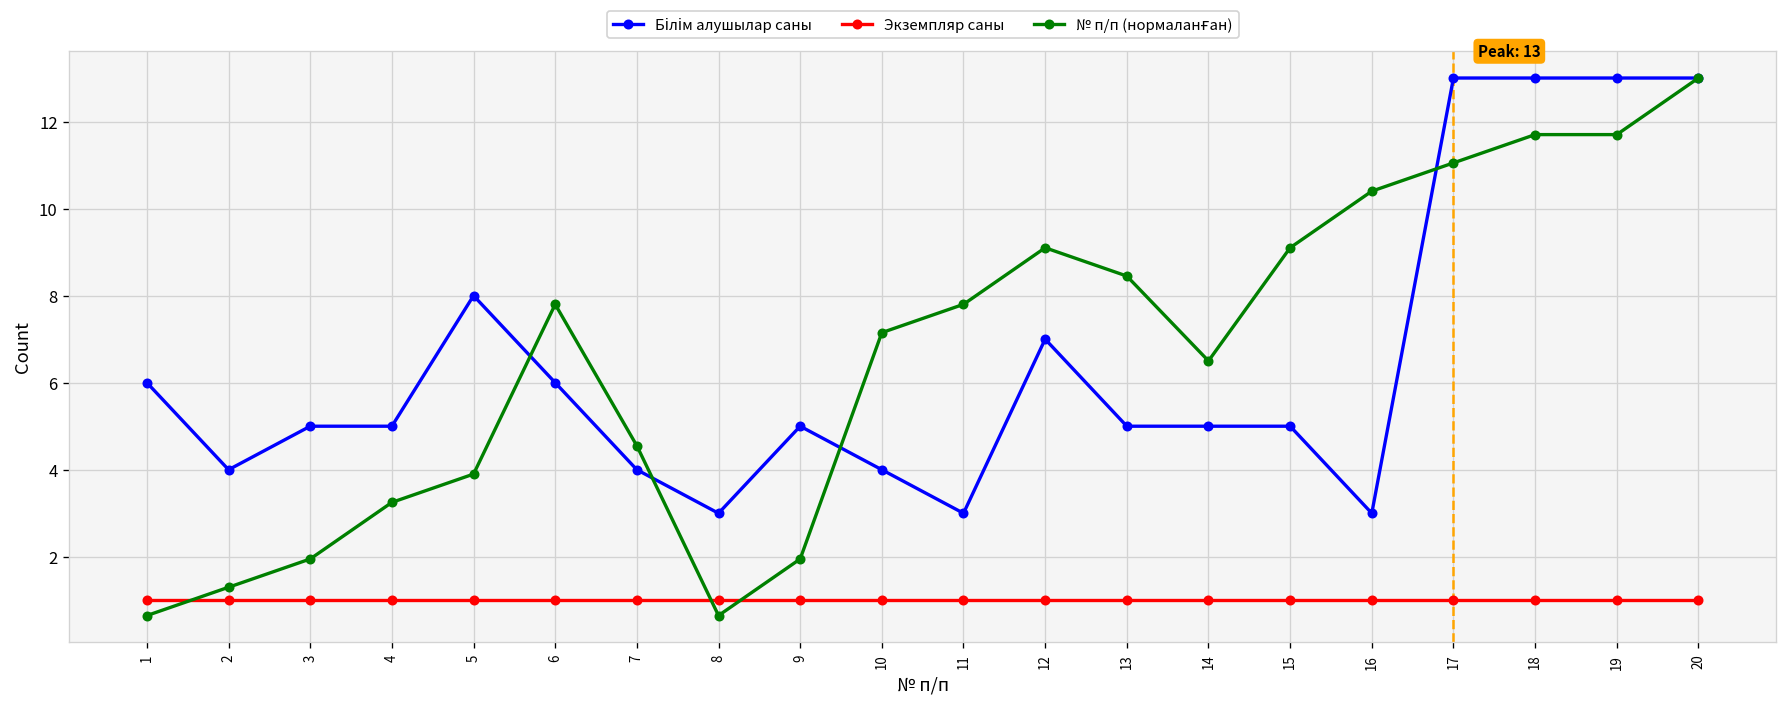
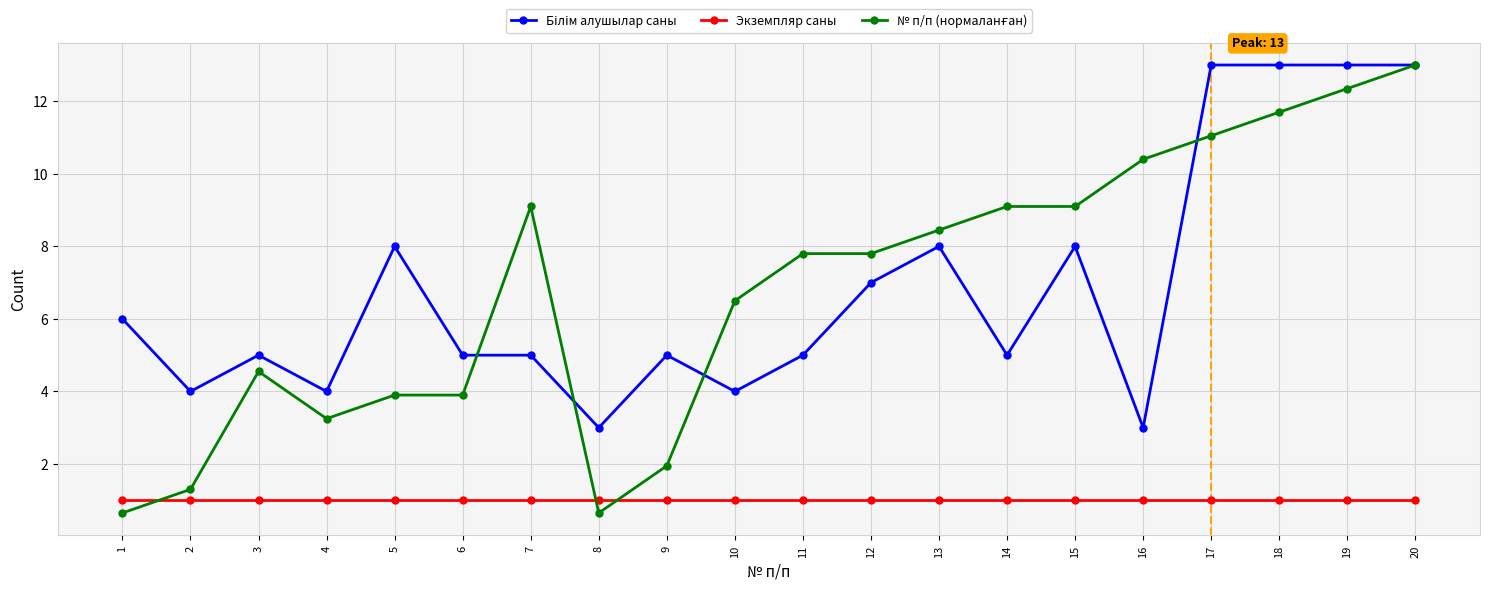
№ п/п (нормаланған), 3: 2.0 -> 4.6
Білім алушылар саны, 4: 5 -> 4
Білім алушылар саны, 6: 6 -> 5
№ п/п (нормаланған), 6: 7.8 -> 3.9
Білім алушылар саны, 7: 4 -> 5
№ п/п (нормаланған), 7: 4.6 -> 9.1
№ п/п (нормаланған), 10: 7.2 -> 6.5
Білім алушылар саны, 11: 3 -> 5
№ п/п (нормаланған), 12: 9.1 -> 7.8
Білім алушылар саны, 13: 5 -> 8
№ п/п (нормаланған), 14: 6.5 -> 9.1
Білім алушылар саны, 15: 5 -> 8
№ п/п (нормаланған), 19: 11.7 -> 12.4
